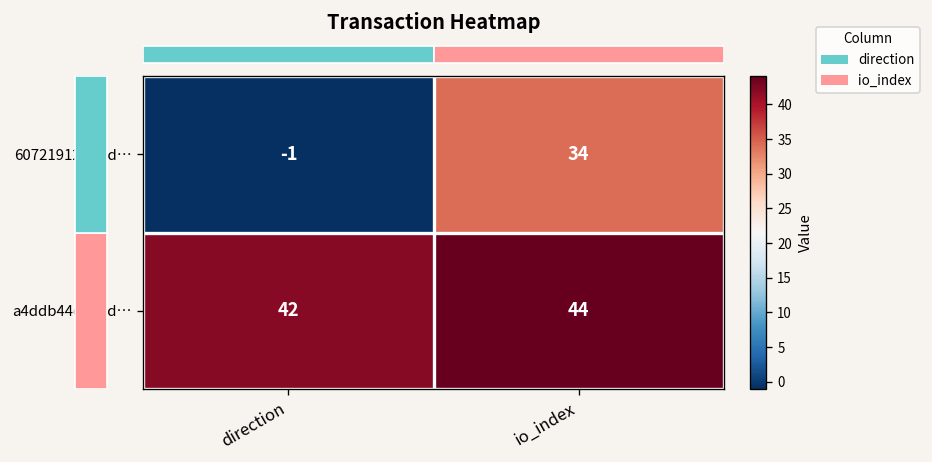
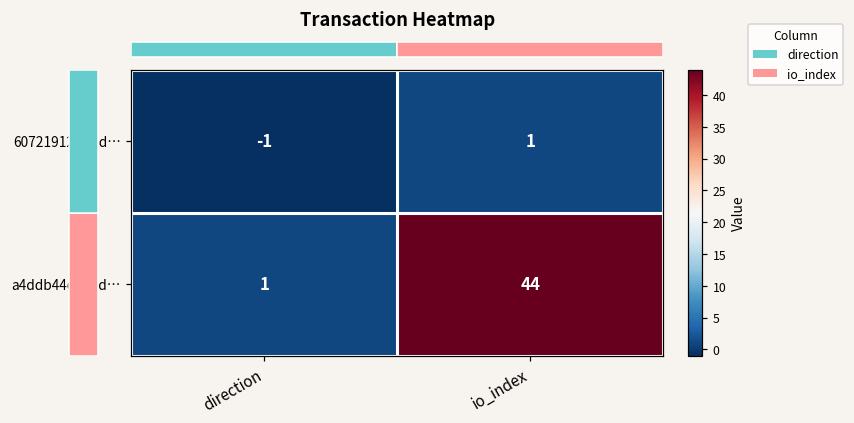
607219120bdd…, io_index: 34 -> 1
a4ddb44e6b5d…, direction: 42 -> 1
